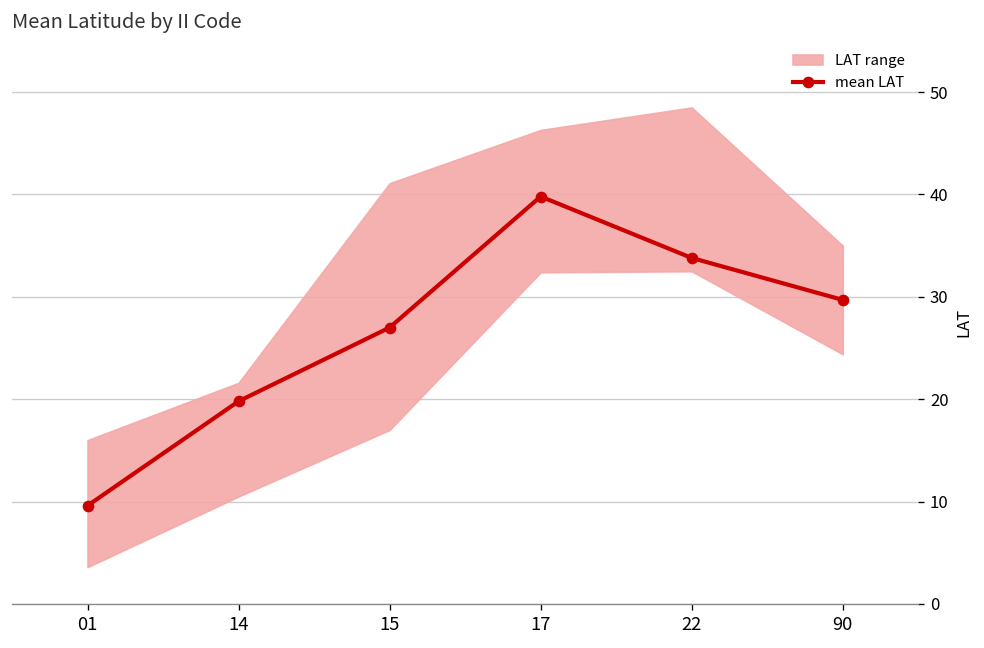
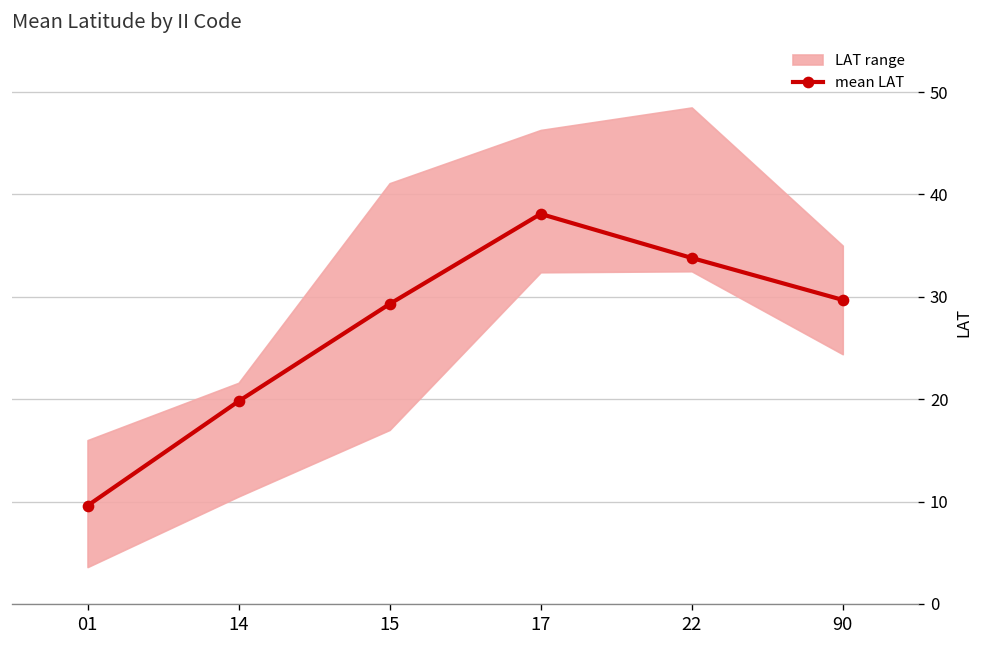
mean LAT, 15: 27 -> 29
mean LAT, 17: 40 -> 38
